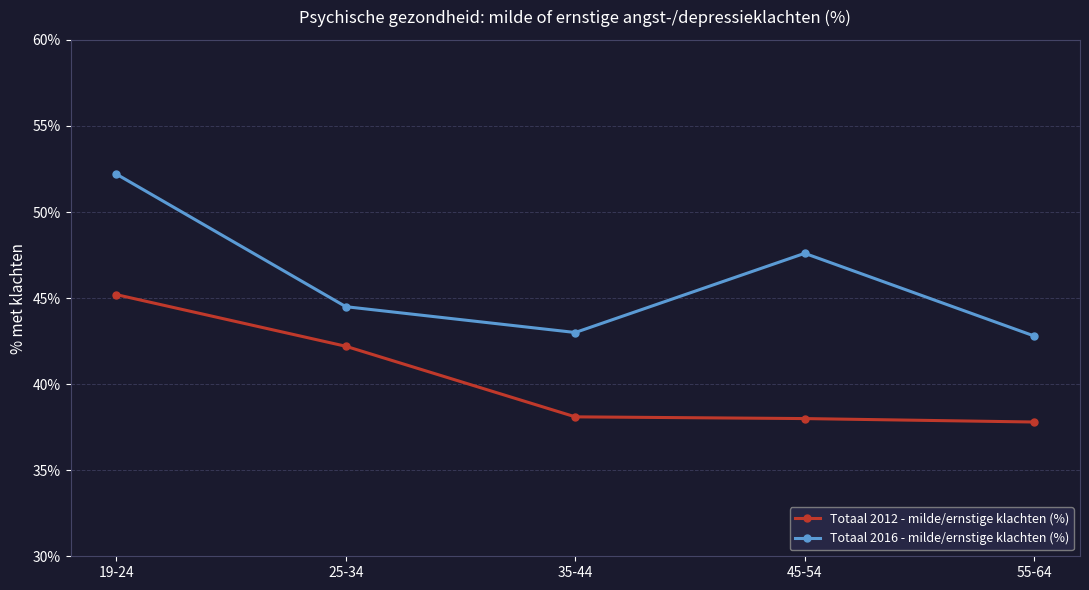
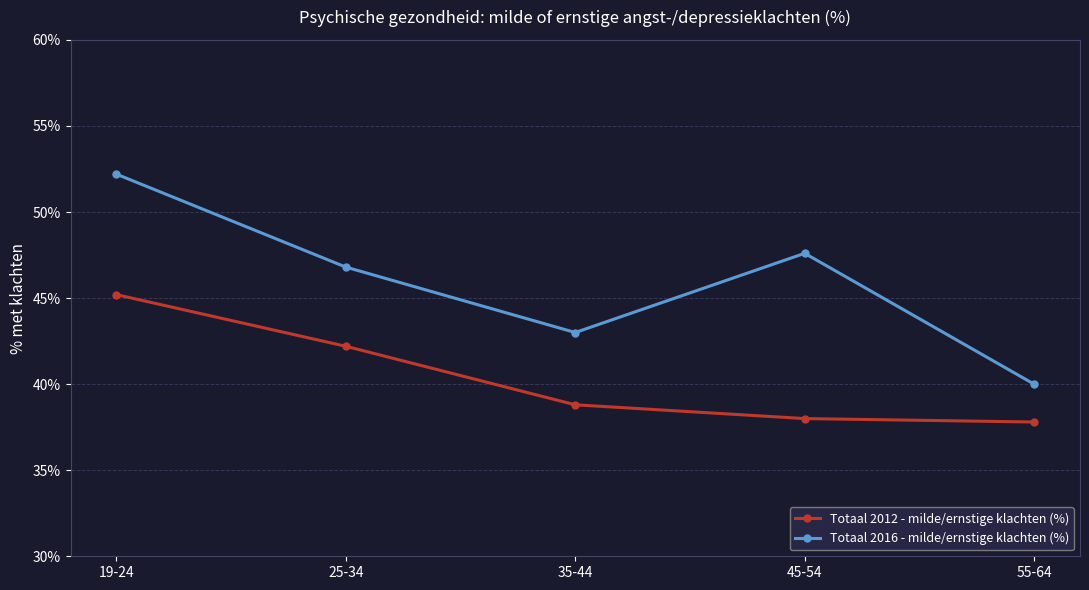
Totaal 2016 - milde/ernstige klachten (%), 25-34: 44.5% -> 46.8%
Totaal 2012 - milde/ernstige klachten (%), 35-44: 38.1% -> 38.8%
Totaal 2016 - milde/ernstige klachten (%), 55-64: 42.8% -> 40.0%
